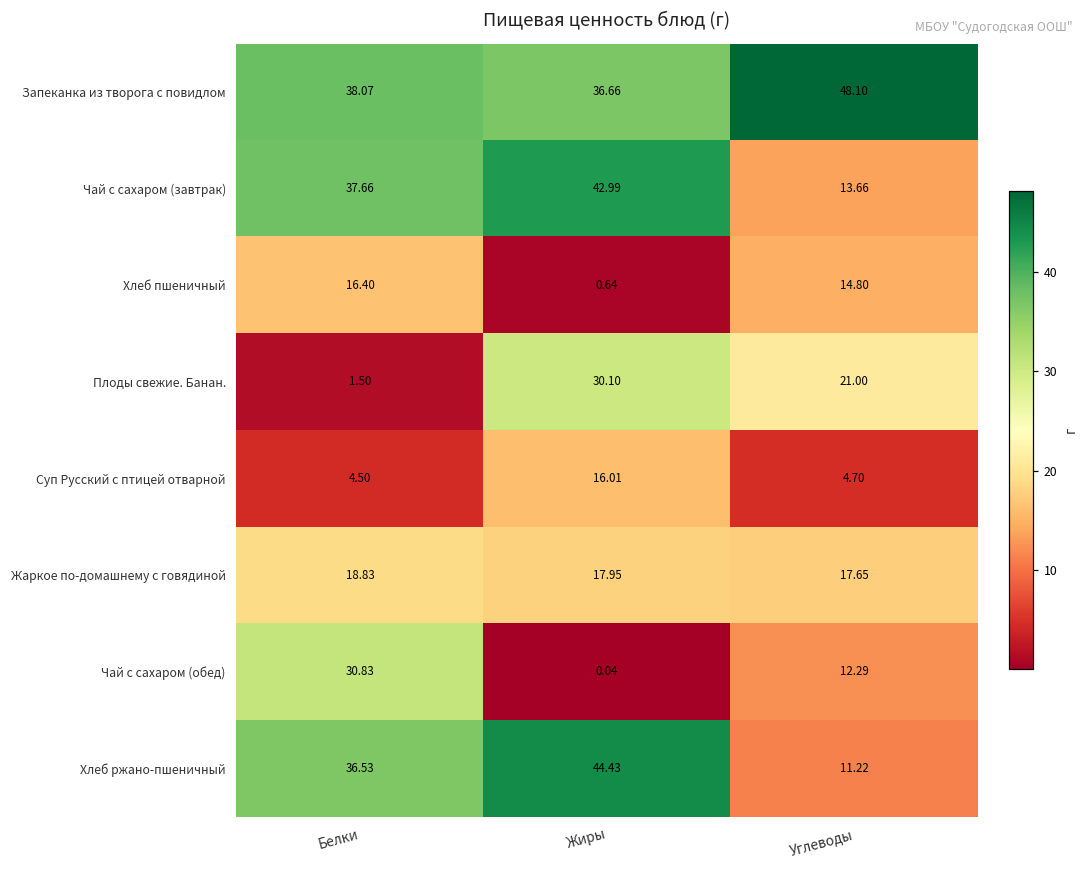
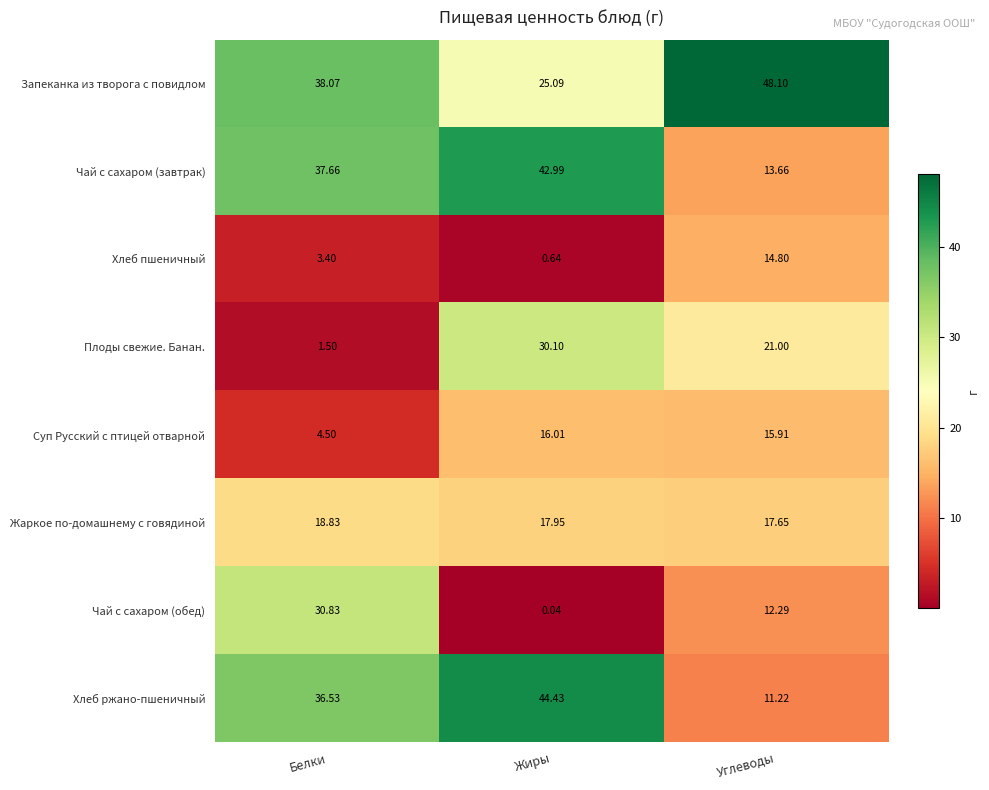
Запеканка из творога с повидлом, Жиры: 36.66 -> 25.09
Хлеб пшеничный, Белки: 16.40 -> 3.40
Суп Русский с птицей отварной, Углеводы: 4.70 -> 15.91
